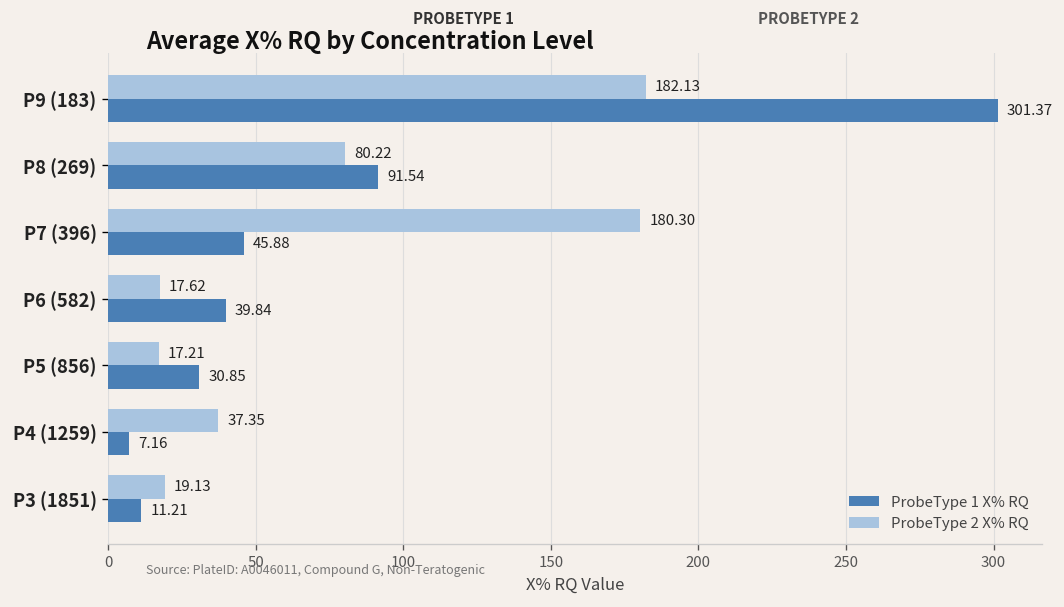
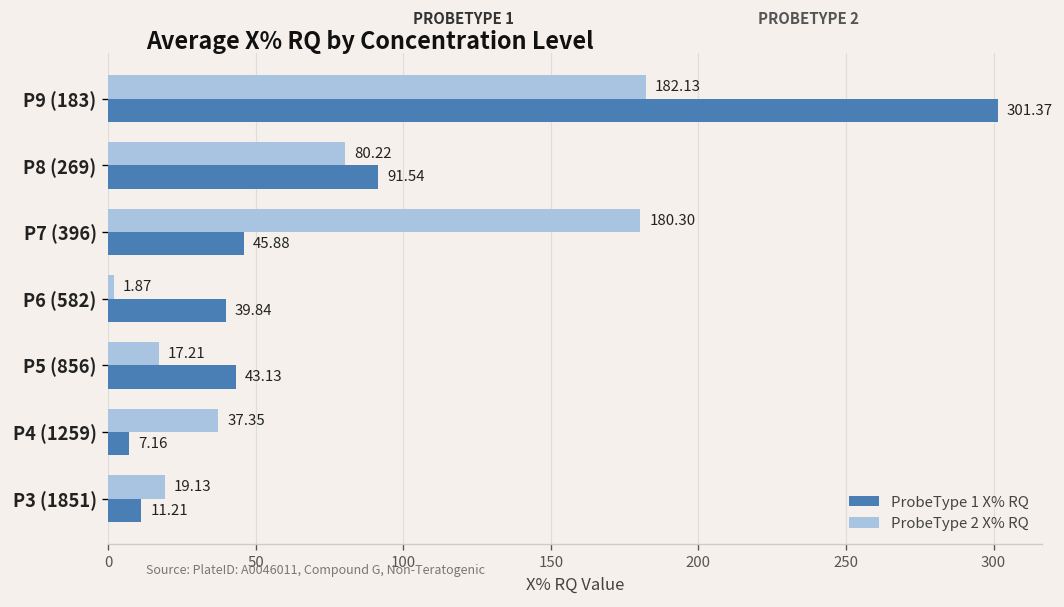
ProbeType 2 X% RQ, P6 (582): 17.62 -> 1.87
ProbeType 1 X% RQ, P5 (856): 30.85 -> 43.13
